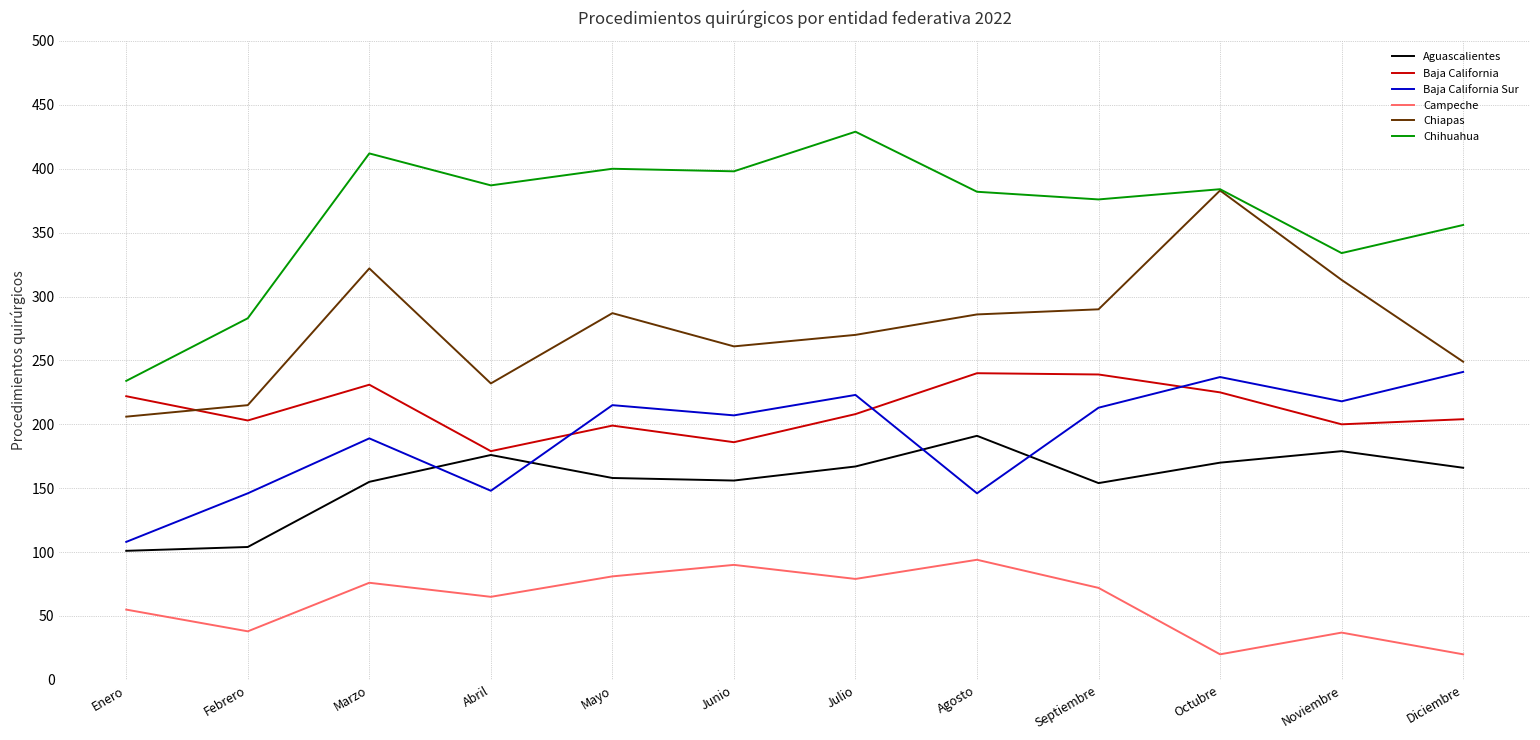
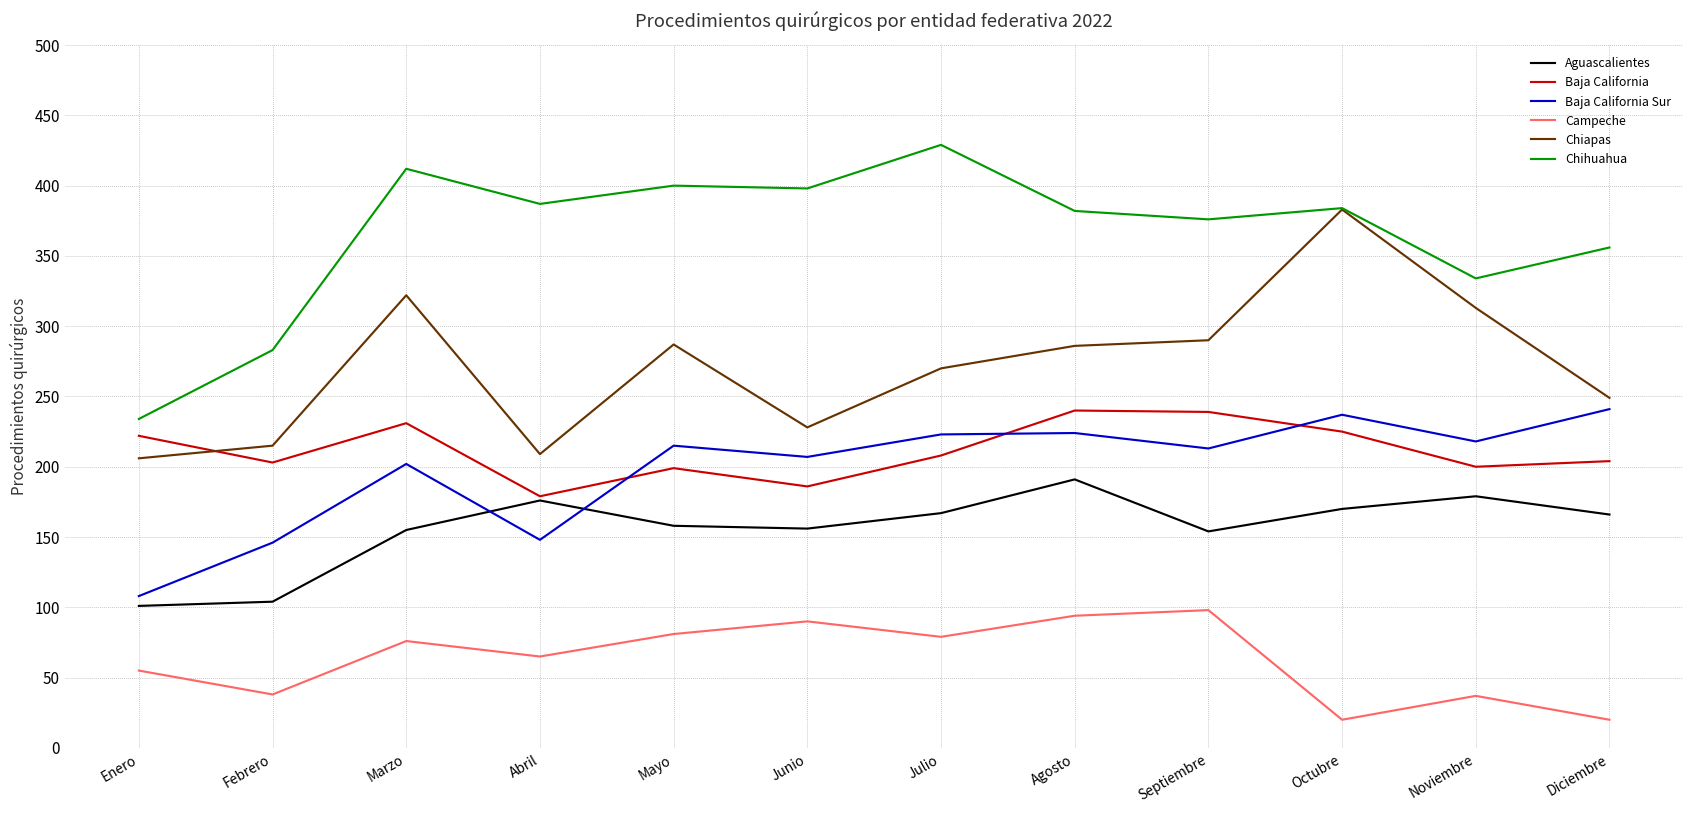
Baja California Sur, Marzo: 189 -> 202
Chiapas, Abril: 232 -> 209
Chiapas, Junio: 261 -> 228
Baja California Sur, Agosto: 146 -> 224
Campeche, Septiembre: 72 -> 98
